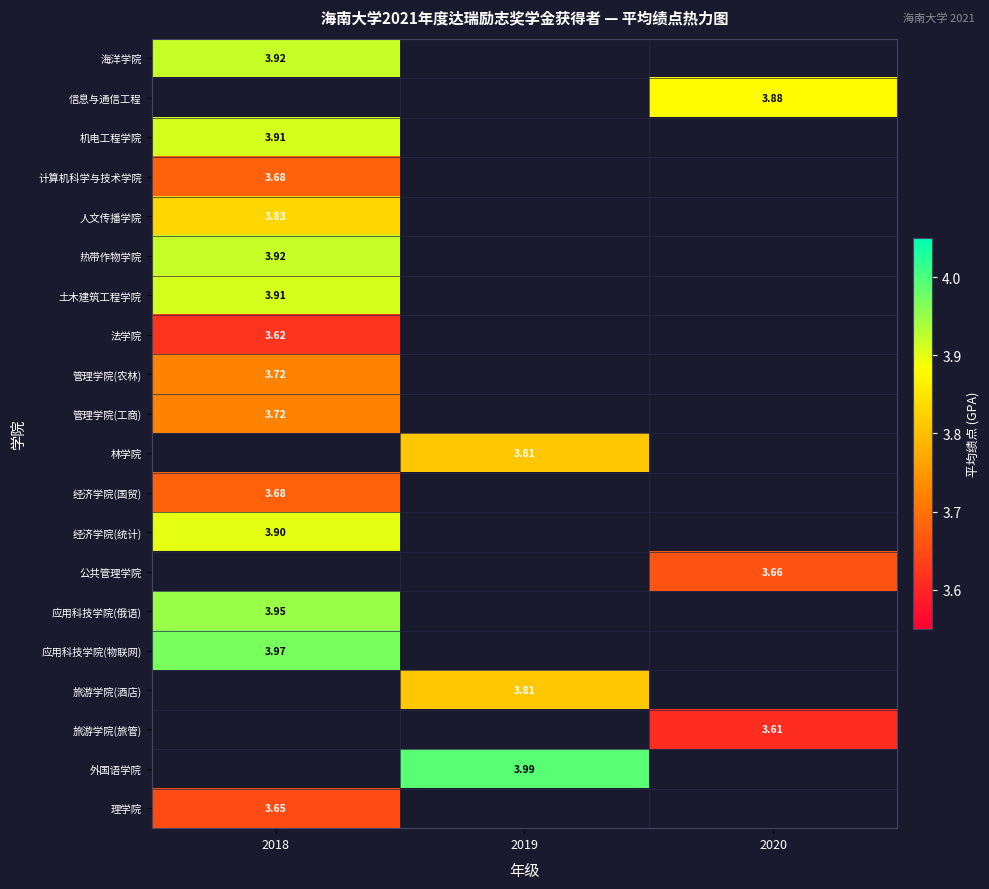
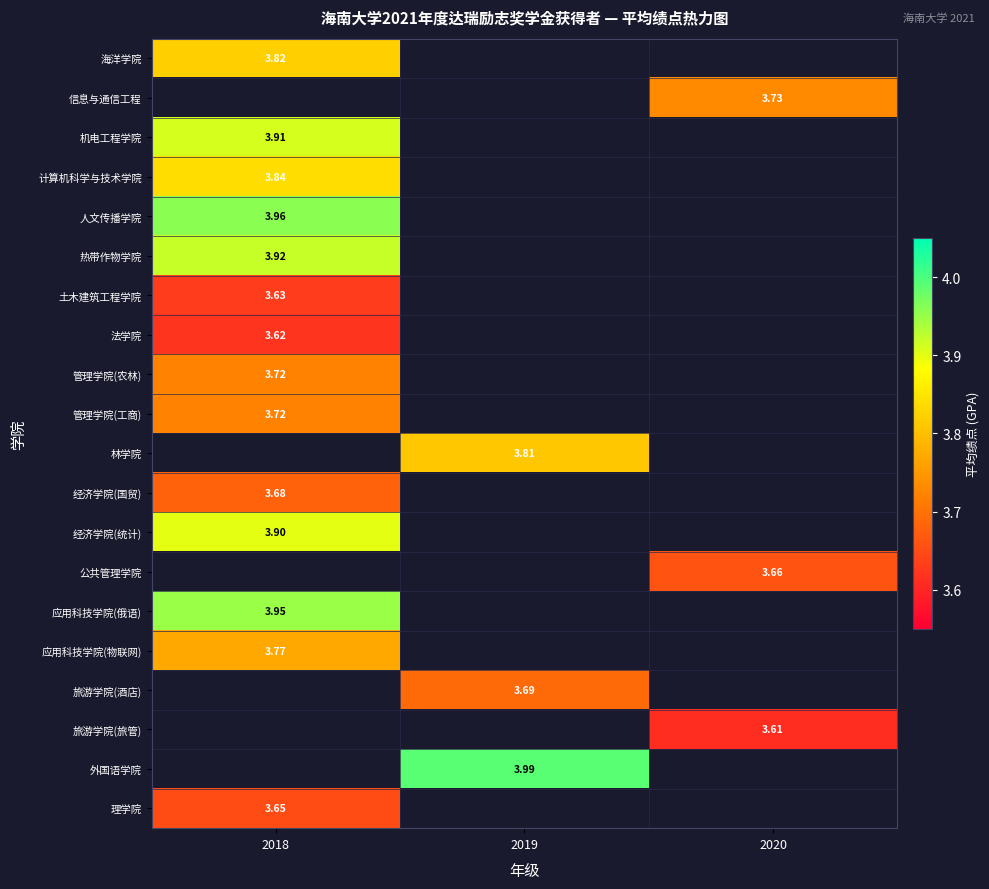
海洋学院, 2018: 3.92 -> 3.82
信息与通信工程, 2020: 3.88 -> 3.73
计算机科学与技术学院, 2018: 3.68 -> 3.84
人文传播学院, 2018: 3.83 -> 3.96
土木建筑工程学院, 2018: 3.91 -> 3.63
应用科技学院(物联网), 2018: 3.97 -> 3.77
旅游学院(酒店), 2019: 3.81 -> 3.69
